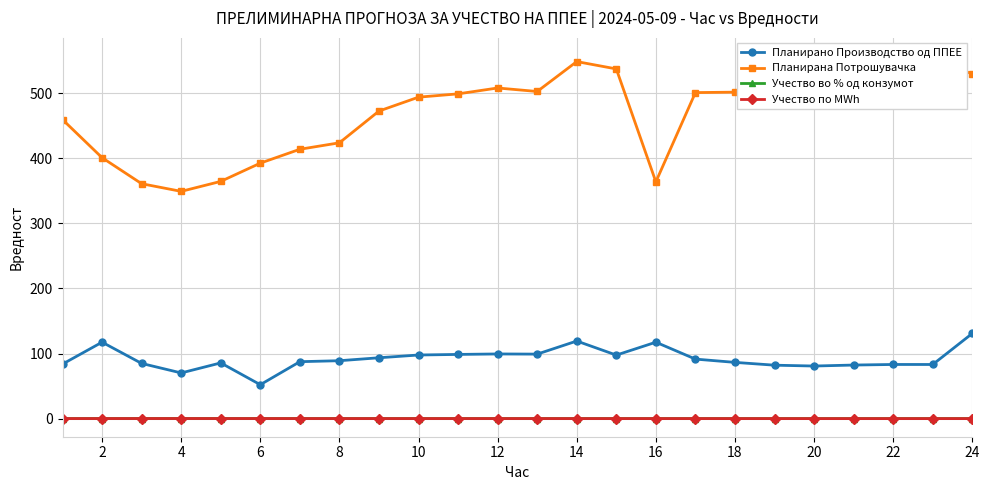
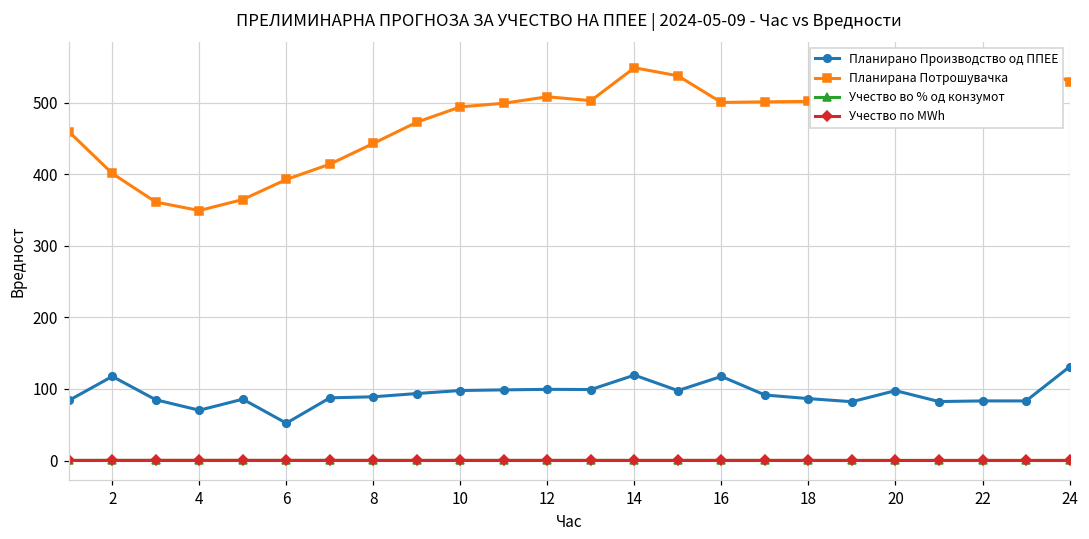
Планирана Потрошувачка, 8: 420 -> 440
Планирана Потрошувачка, 16: 360 -> 500
Планирано Производство од ППЕЕ, 20: 80 -> 100
